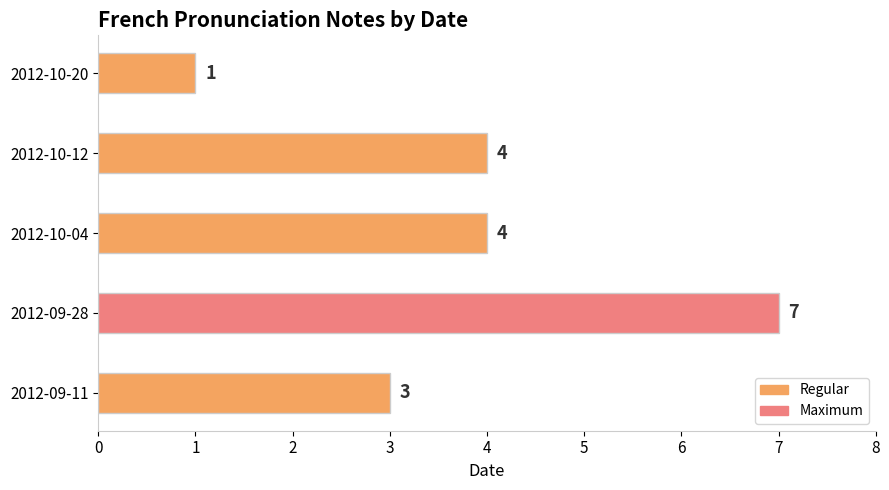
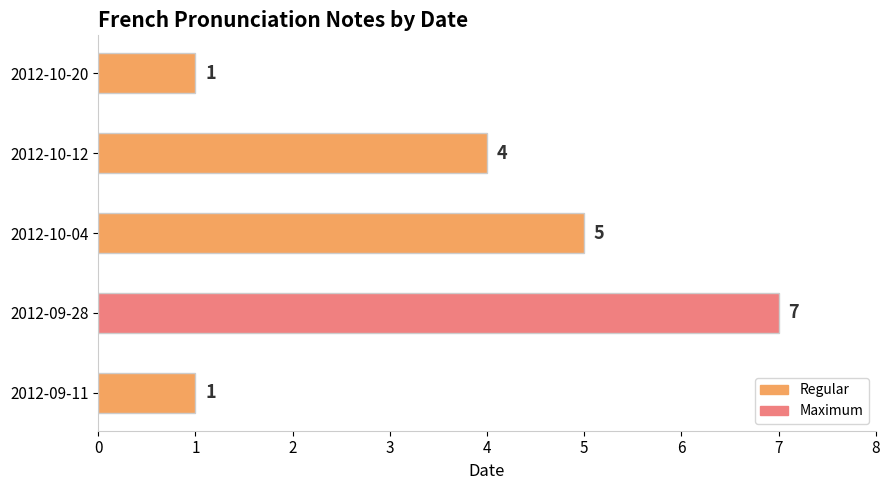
2012-10-04: 4 -> 5
2012-09-11: 3 -> 1
